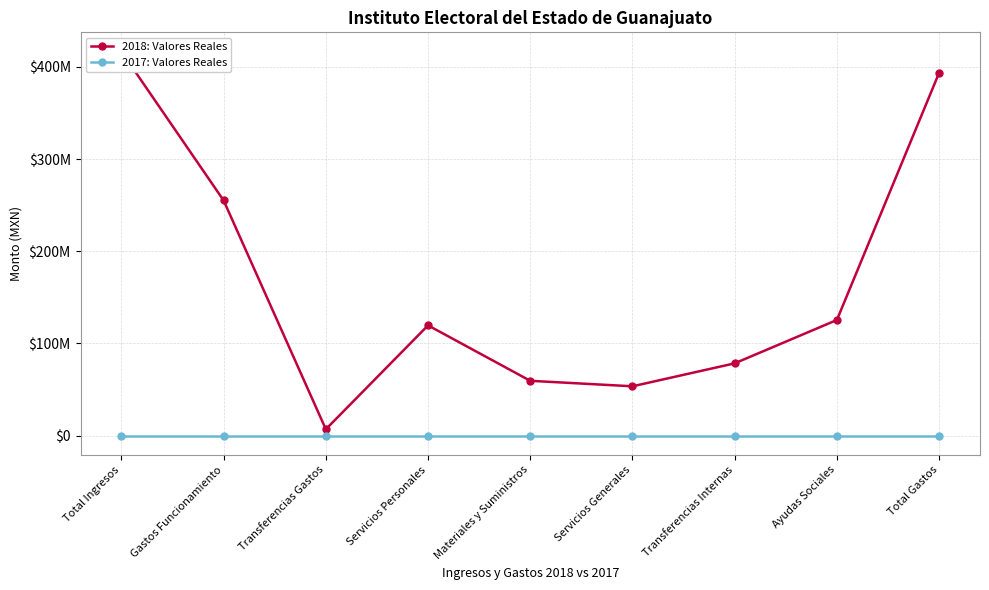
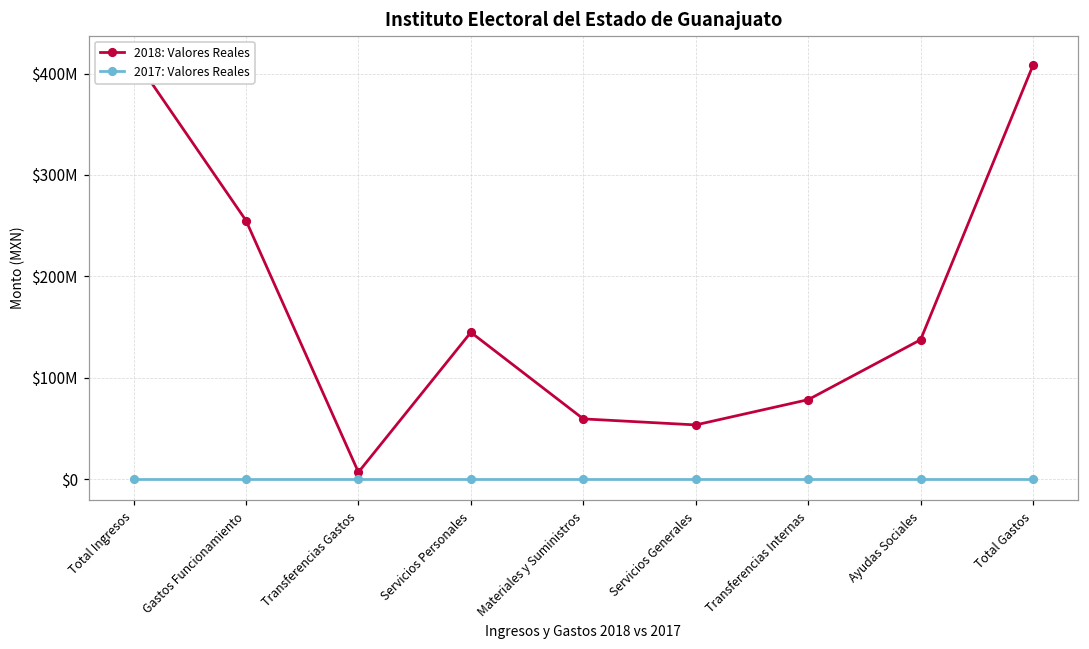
2018: Valores Reales, Servicios Personales: $120000000 -> $140000000
2018: Valores Reales, Ayudas Sociales: $130000000 -> $140000000
2018: Valores Reales, Total Gastos: $390000000 -> $410000000
